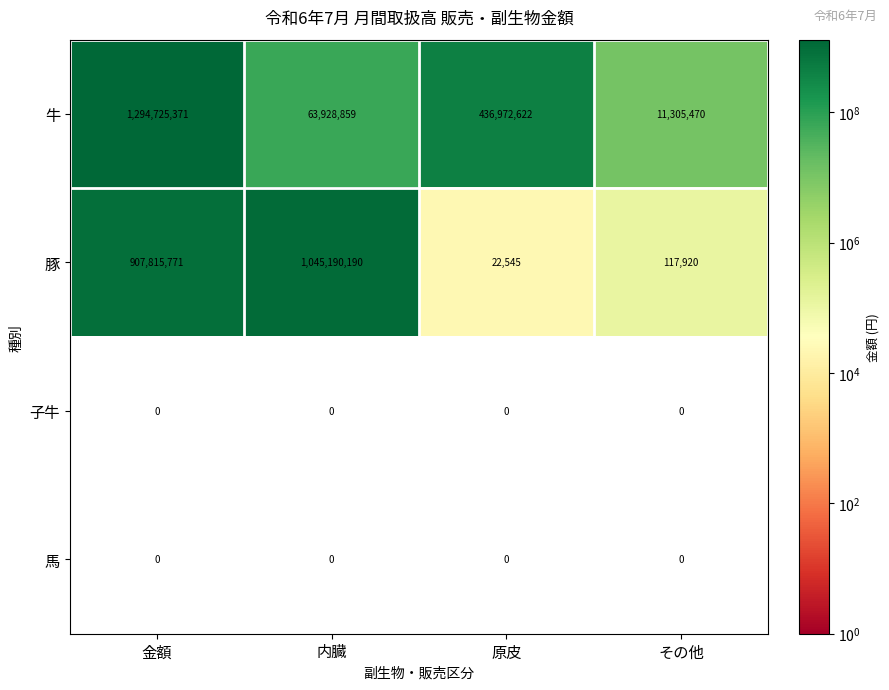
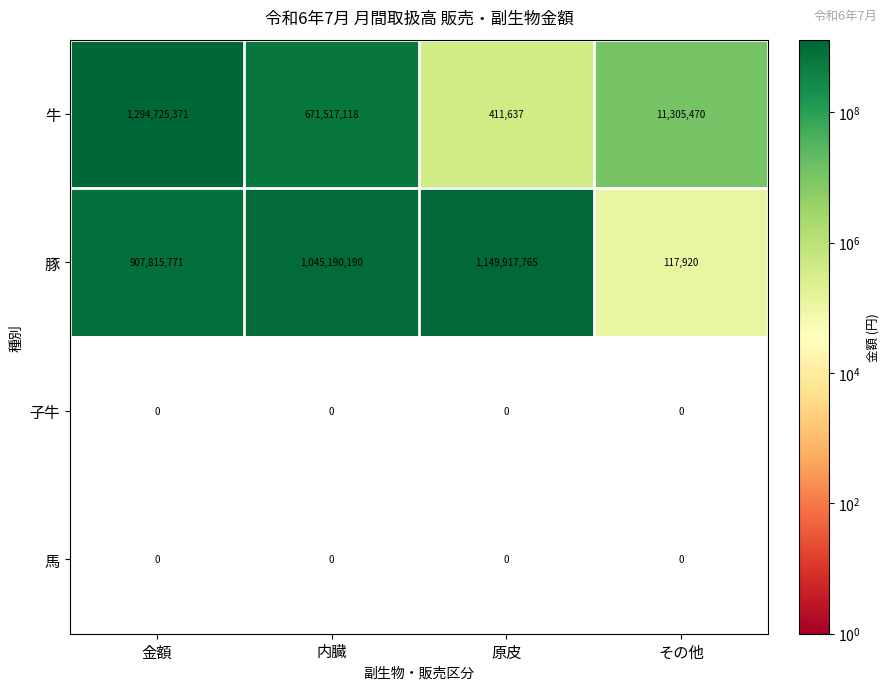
牛, 内臓: 63,928,859 -> 671,517,118
牛, 原皮: 436,972,622 -> 411,637
豚, 原皮: 22,545 -> 1,149,917,765
